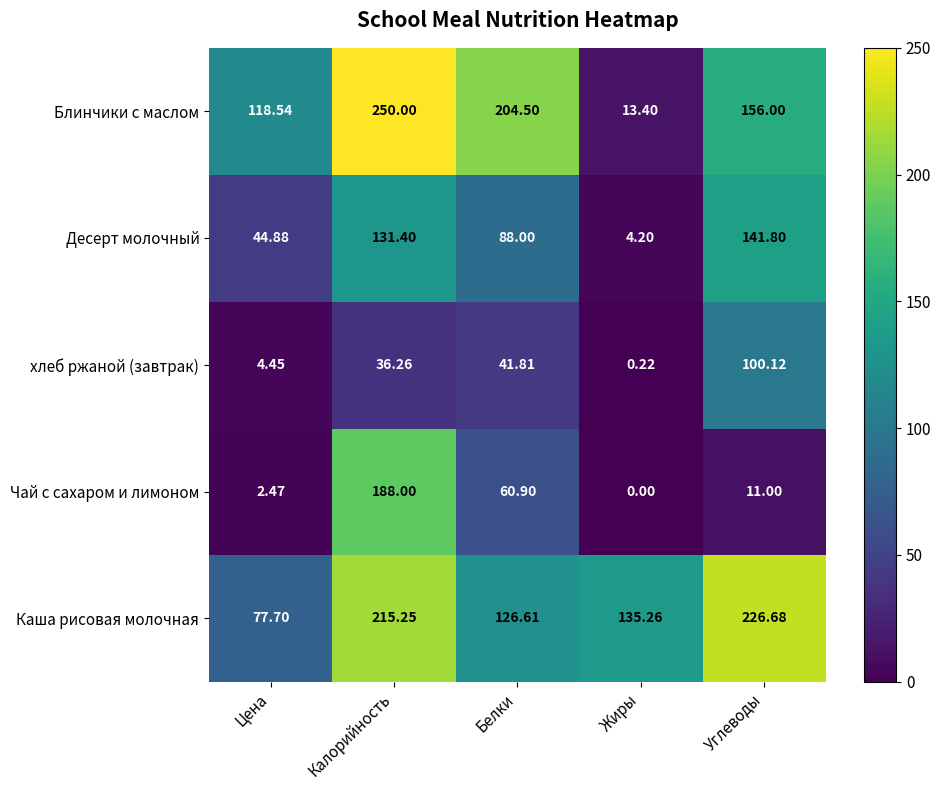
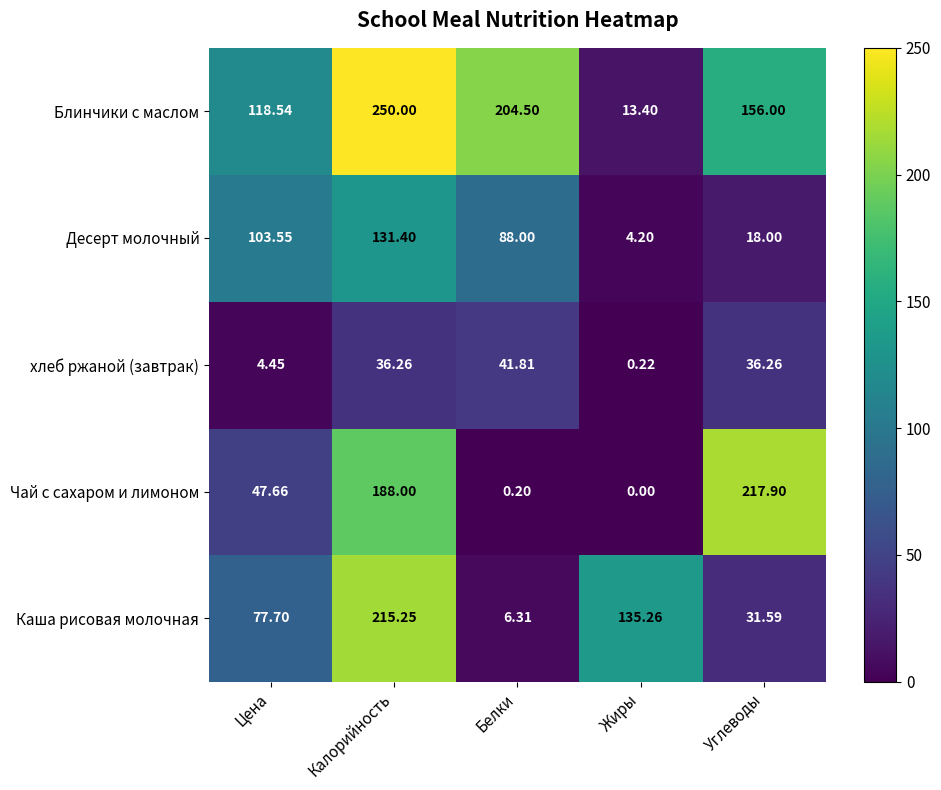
Десерт молочный, Цена: 44.88 -> 103.55
Десерт молочный, Углеводы: 141.80 -> 18.00
хлеб ржаной (завтрак), Углеводы: 100.12 -> 36.26
Чай с сахаром и лимоном, Цена: 2.47 -> 47.66
Чай с сахаром и лимоном, Белки: 60.90 -> 0.20
Чай с сахаром и лимоном, Углеводы: 11.00 -> 217.90
Каша рисовая молочная, Белки: 126.61 -> 6.31
Каша рисовая молочная, Углеводы: 226.68 -> 31.59
